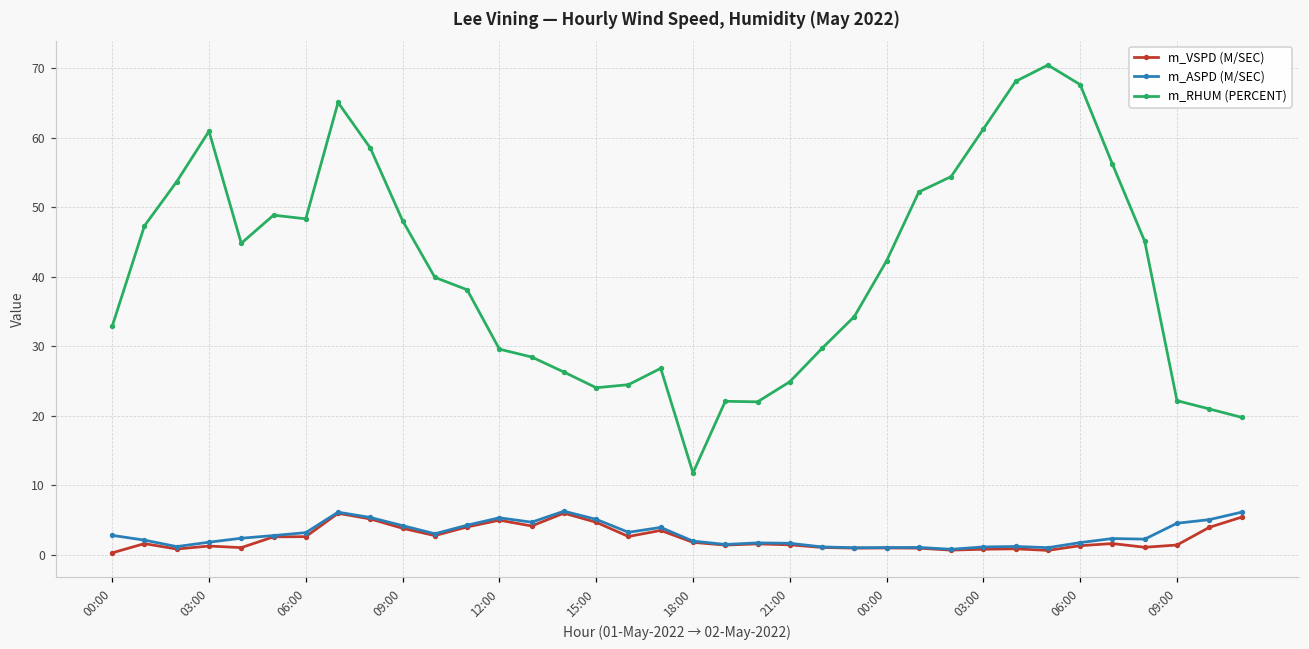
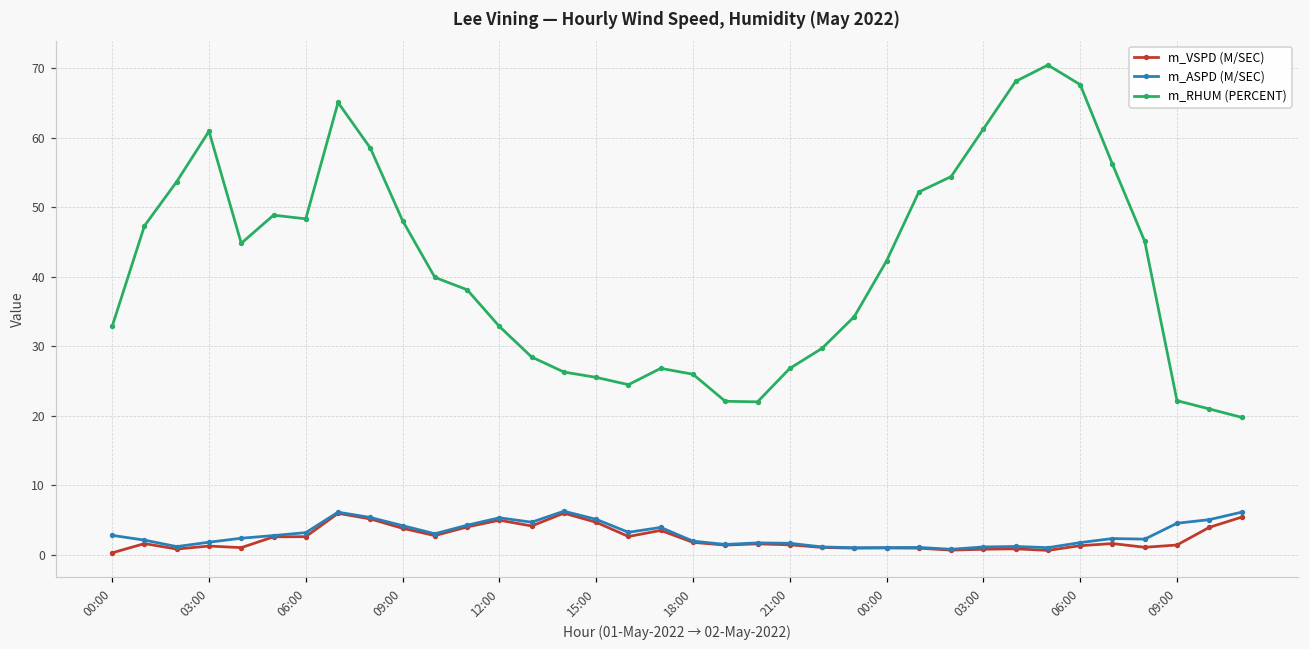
m_RHUM (PERCENT), 12:00: 30 -> 33
m_RHUM (PERCENT), 15:00: 24 -> 26
m_RHUM (PERCENT), 18:00: 12 -> 26
m_RHUM (PERCENT), 21:00: 25 -> 27
